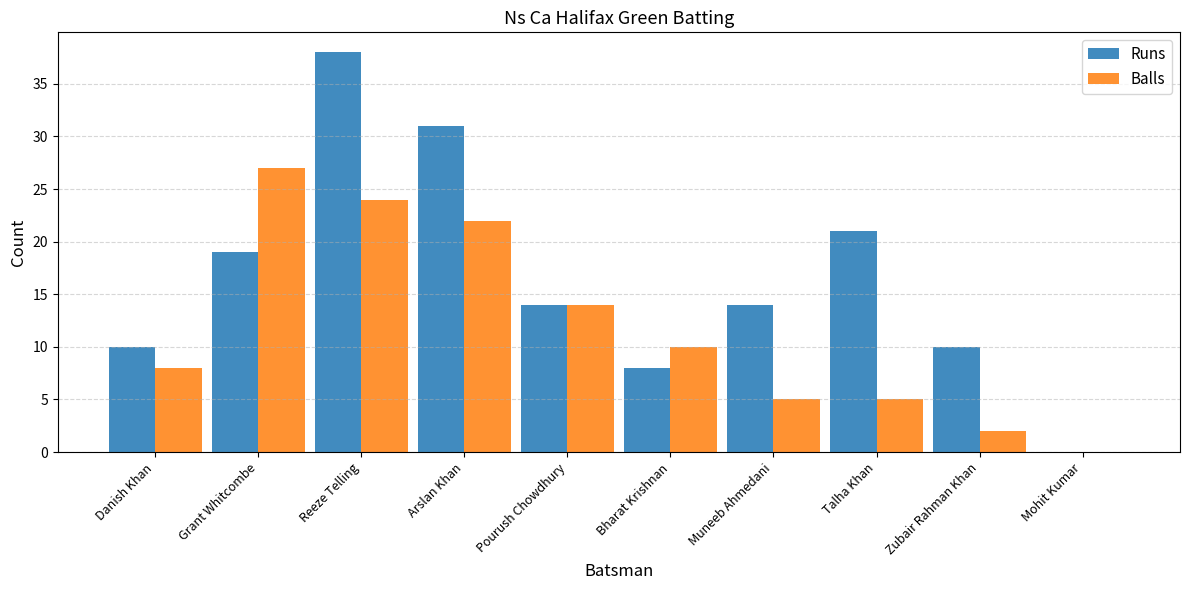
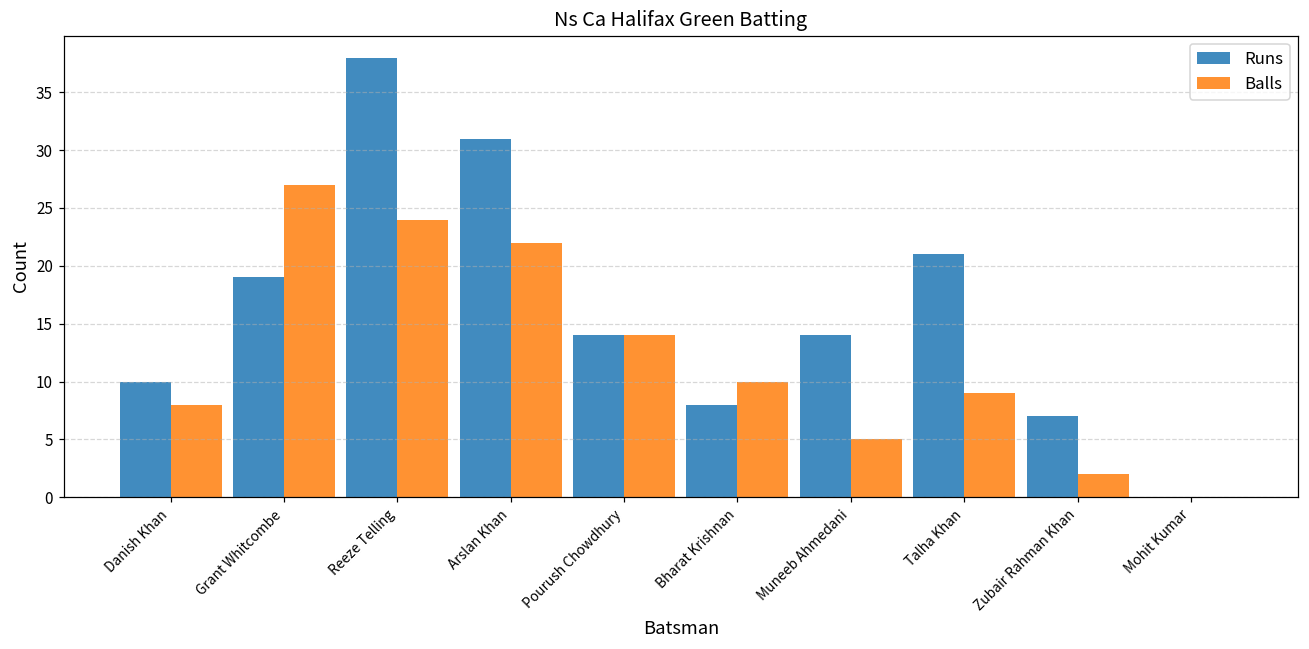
Balls, Talha Khan: 5 -> 9
Runs, Zubair Rahman Khan: 10 -> 7
